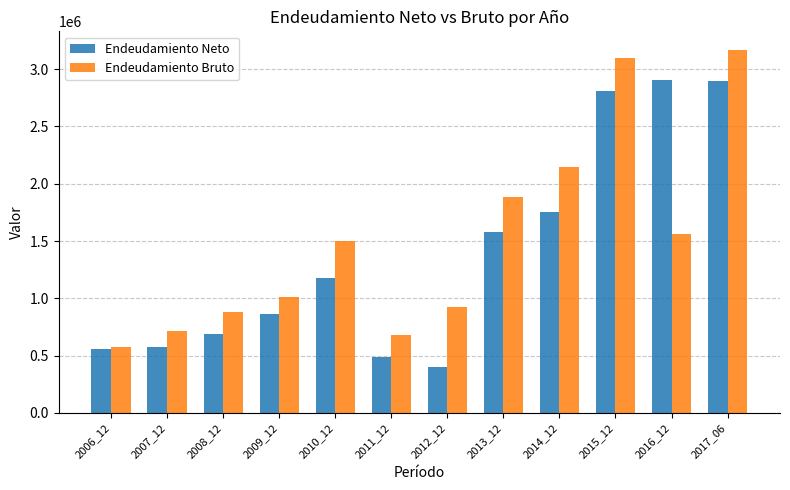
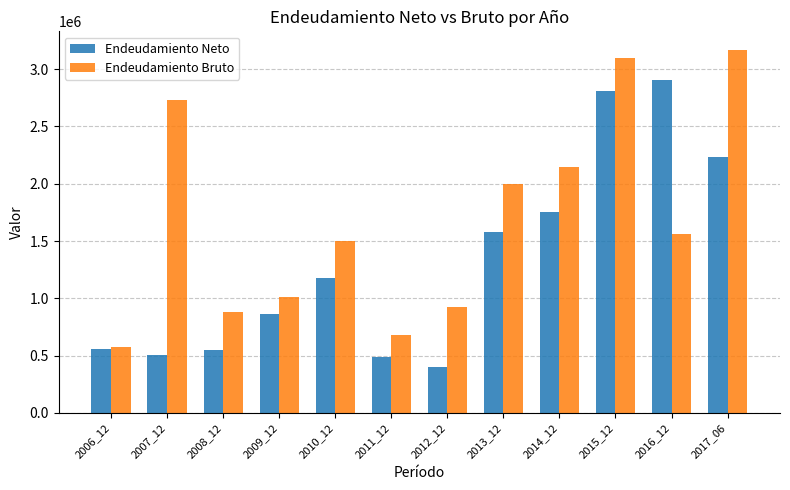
Endeudamiento Neto, 2007_12: 580000 -> 510000
Endeudamiento Bruto, 2007_12: 720000 -> 2730000
Endeudamiento Neto, 2008_12: 680000 -> 550000
Endeudamiento Bruto, 2013_12: 1880000 -> 2000000
Endeudamiento Neto, 2017_06: 2890000 -> 2230000
